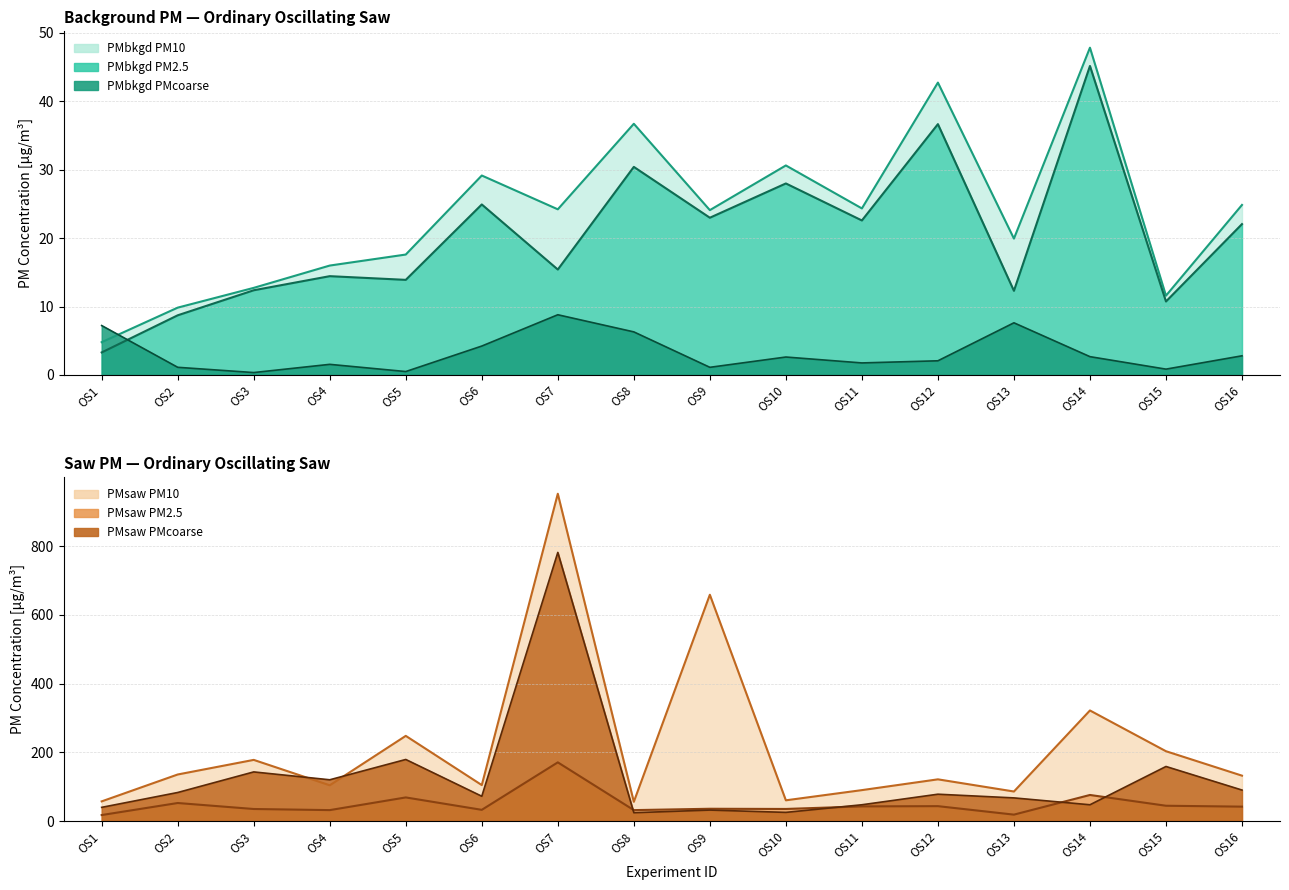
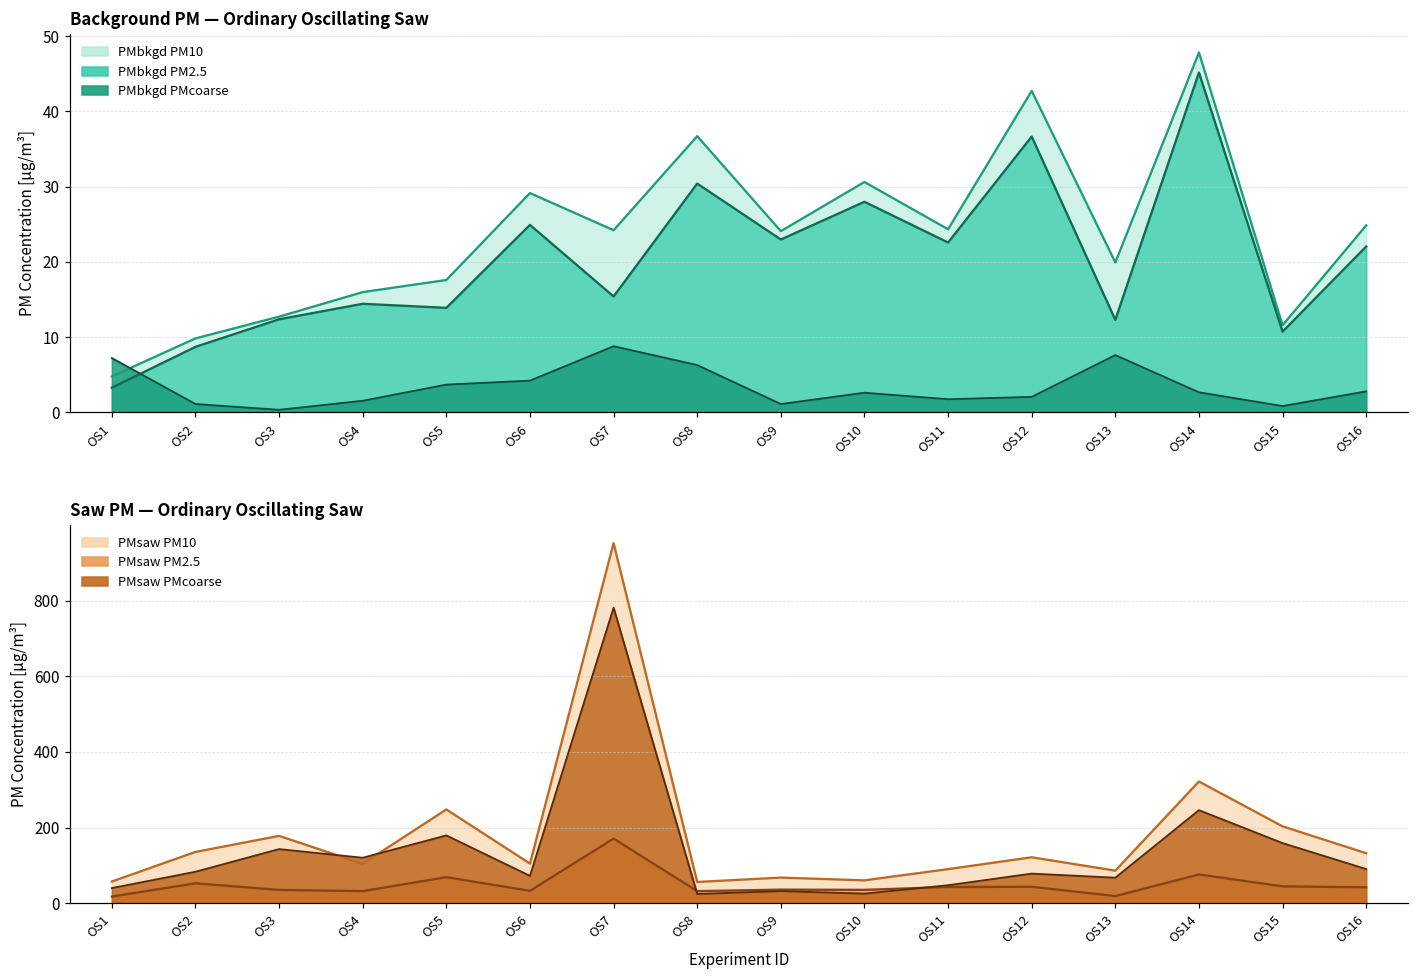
Background PM — Ordinary Oscillating Saw, PMbkgd PMcoarse, OS5: 1 -> 4
Saw PM — Ordinary Oscillating Saw, PMsaw PM10, OS9: 660 -> 70
Saw PM — Ordinary Oscillating Saw, PMsaw PMcoarse, OS14: 50 -> 250
